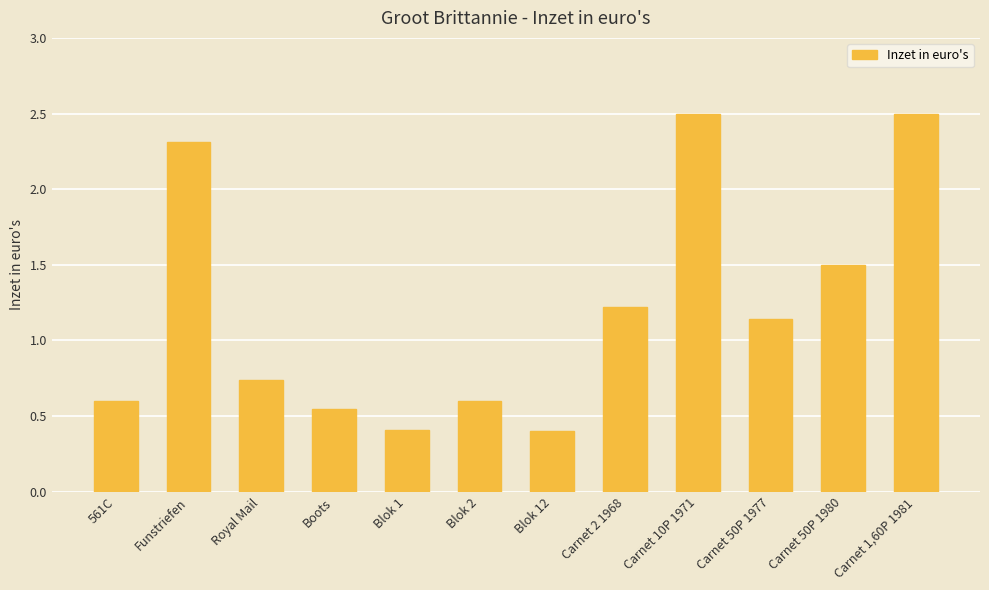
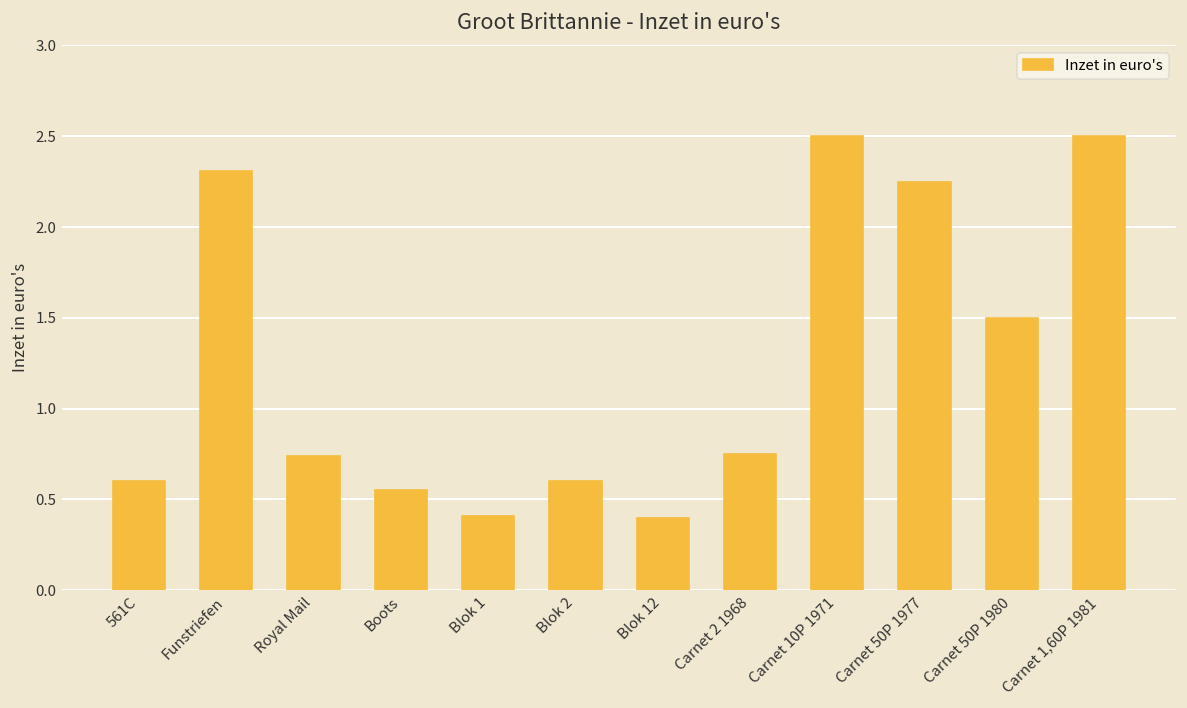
Carnet 2 1968: 1.22 -> 0.75
Carnet 50P 1977: 1.14 -> 2.25
